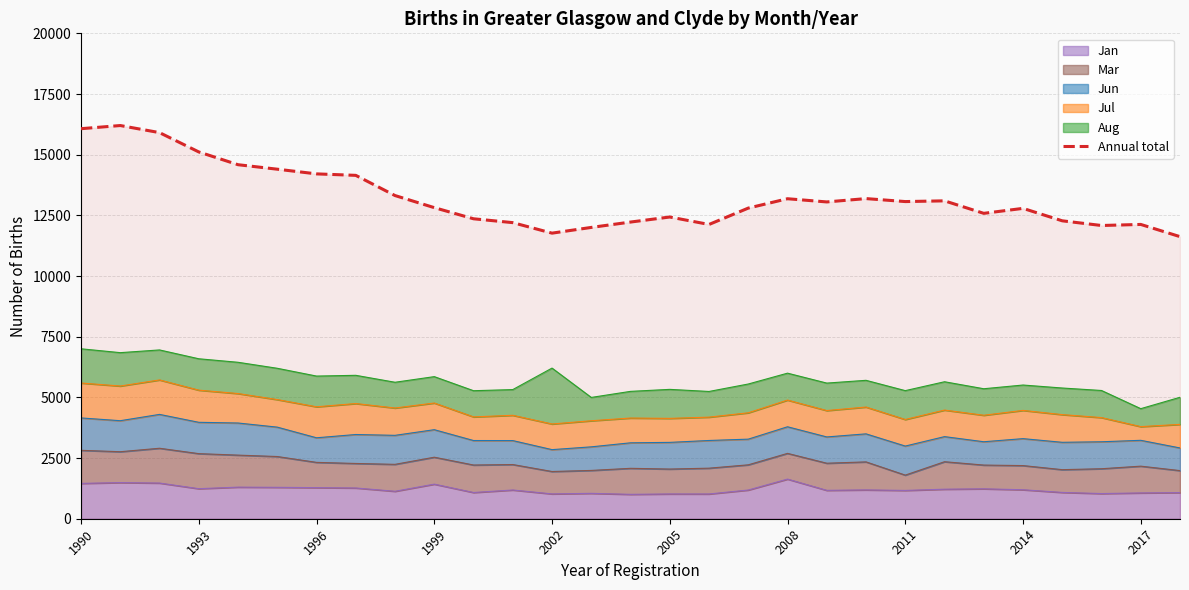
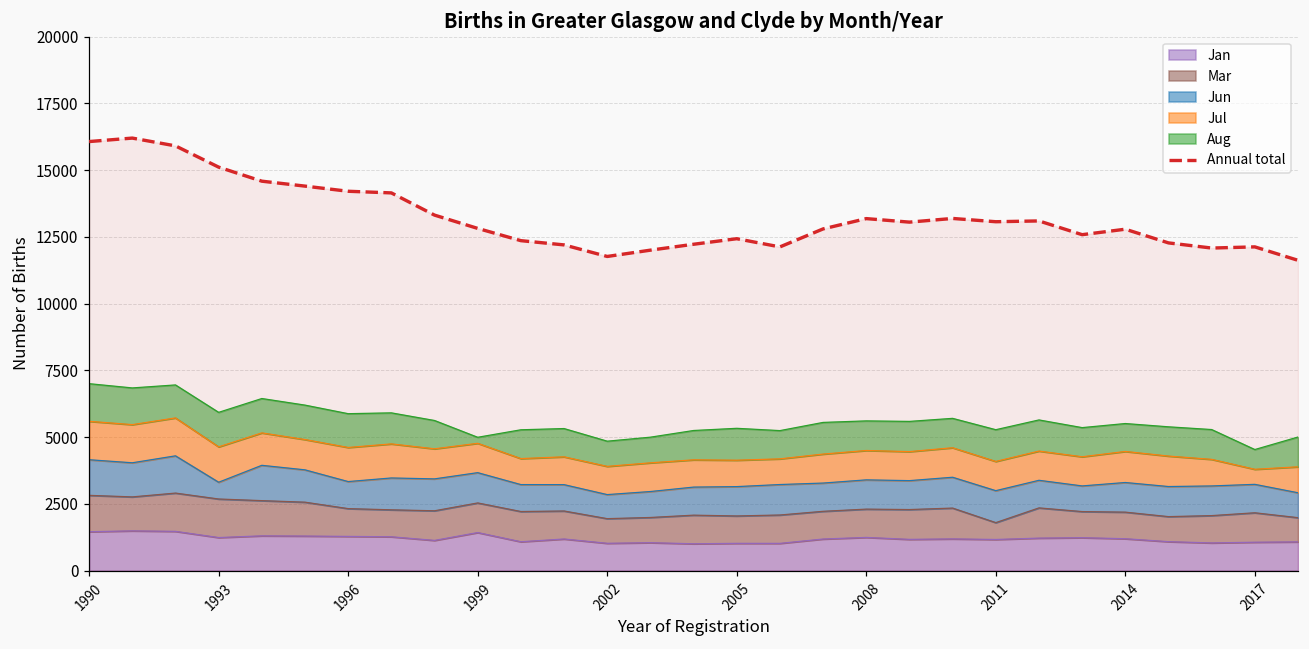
Jun, 1993: 1300 -> 600
Aug, 1999: 1100 -> 200
Aug, 2002: 2300 -> 900
Jan, 2008: 1600 -> 1200
